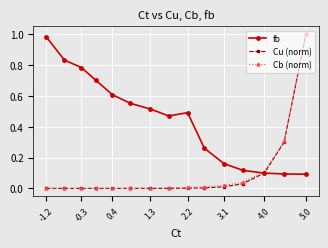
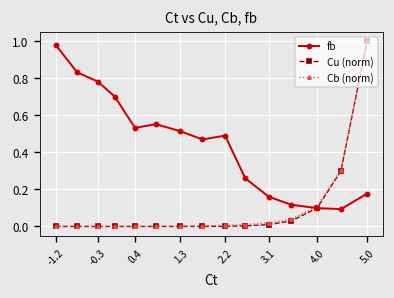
fb, 0.4: 0.61 -> 0.53
fb, 5.0: 0.09 -> 0.18
